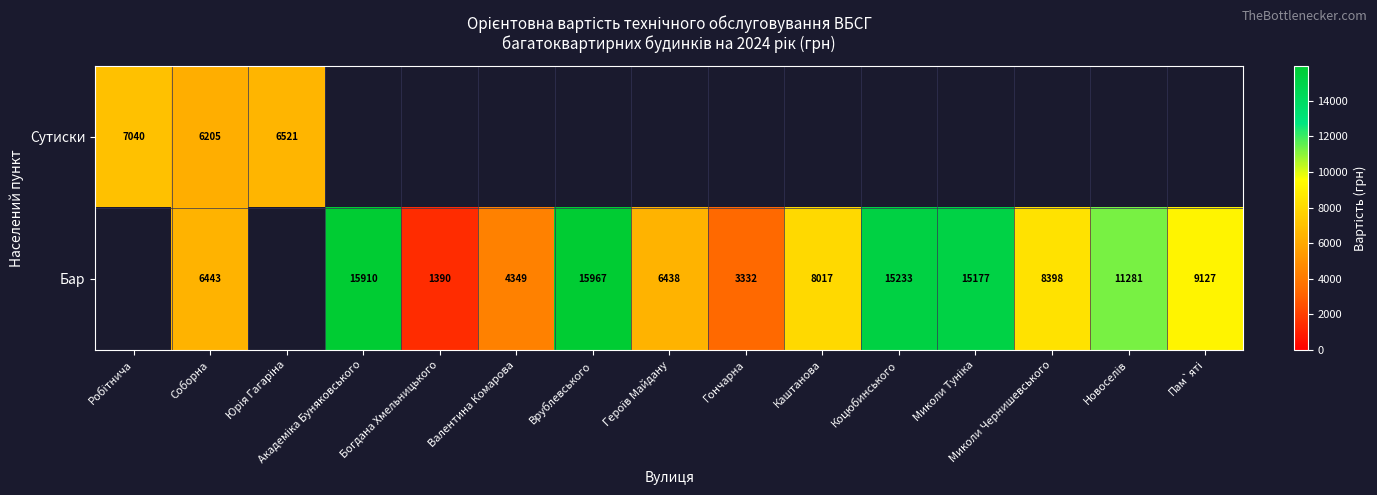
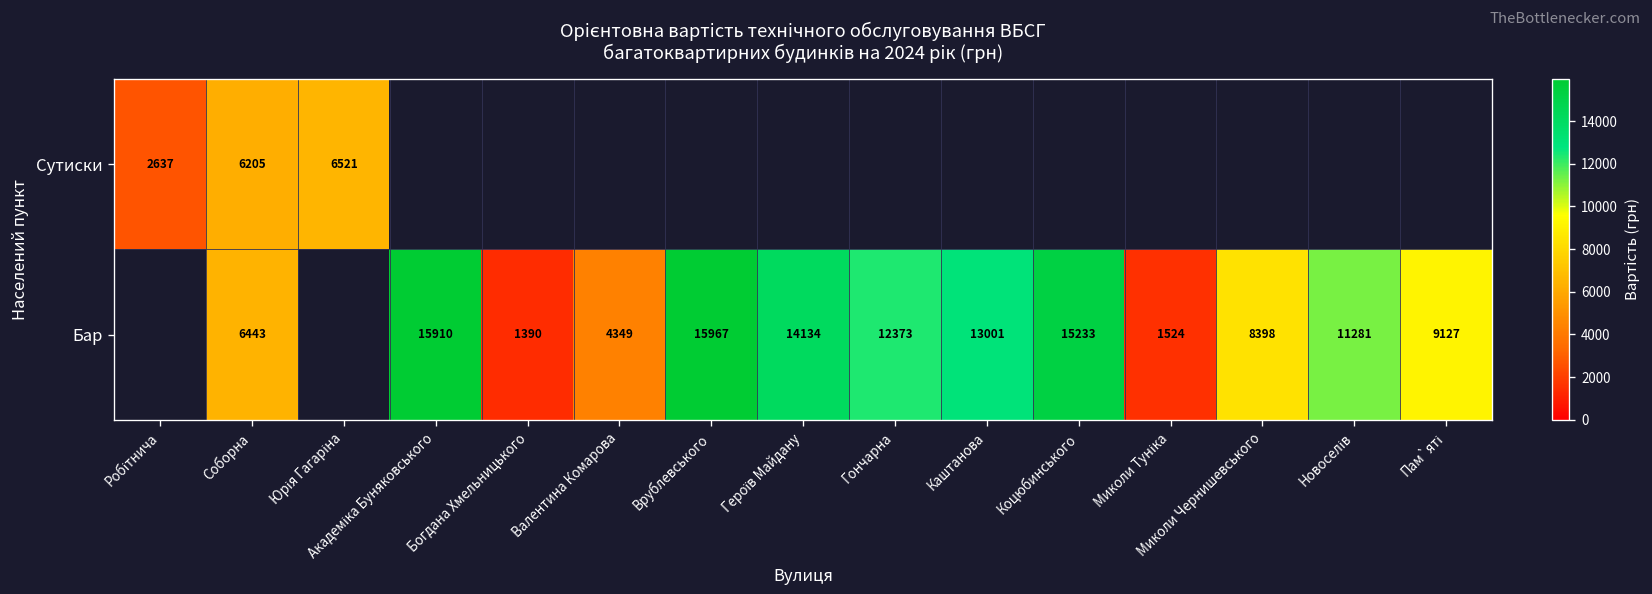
Сутиски, Робітнича: 7040 -> 2637
Бар, Героїв Майдану: 6438 -> 14134
Бар, Гончарна: 3332 -> 12373
Бар, Каштанова: 8017 -> 13001
Бар, Миколи Туніка: 15177 -> 1524
